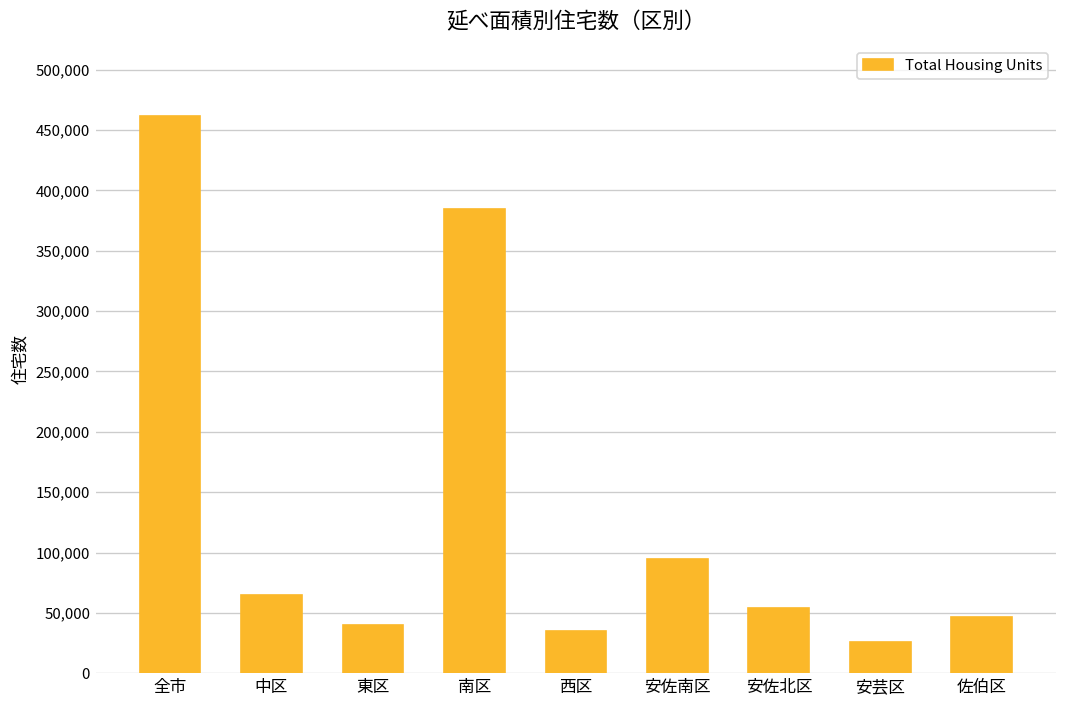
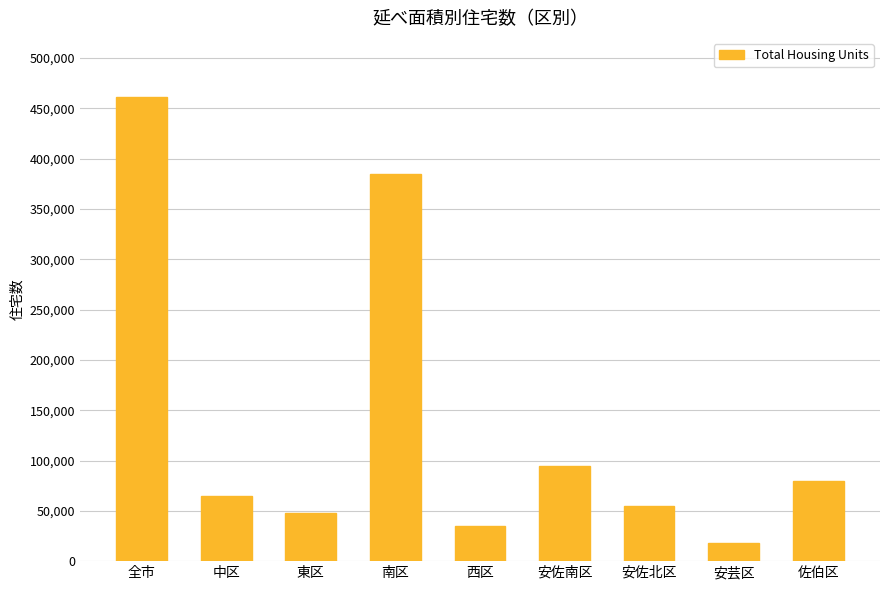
東区: 40,000 -> 48,000
安芸区: 26,000 -> 18,000
佐伯区: 47,000 -> 79,000
